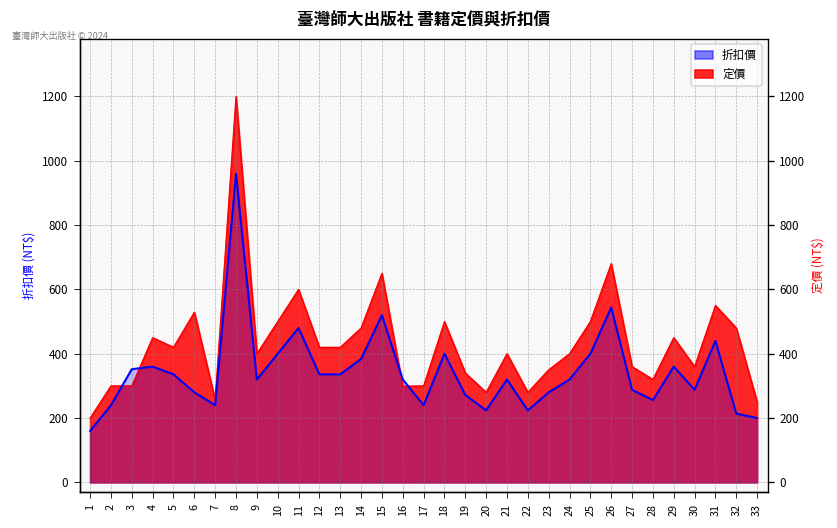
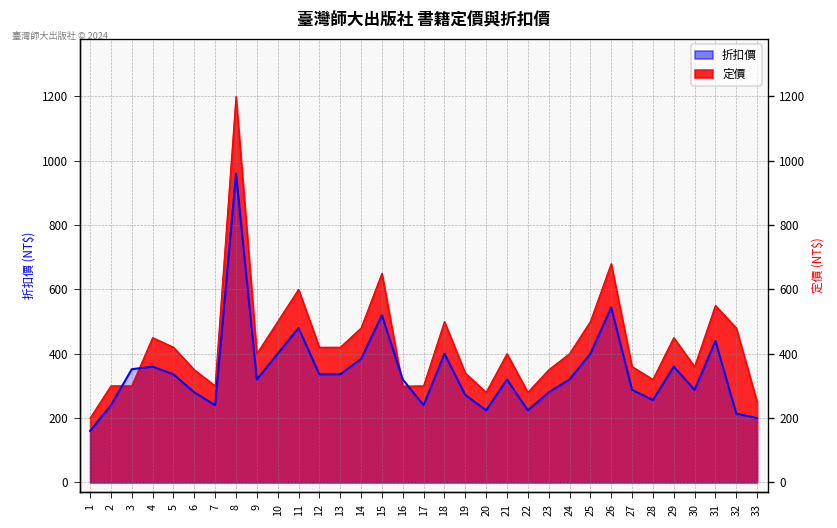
定價, 6: 530 -> 350
定價, 7: 260 -> 300
